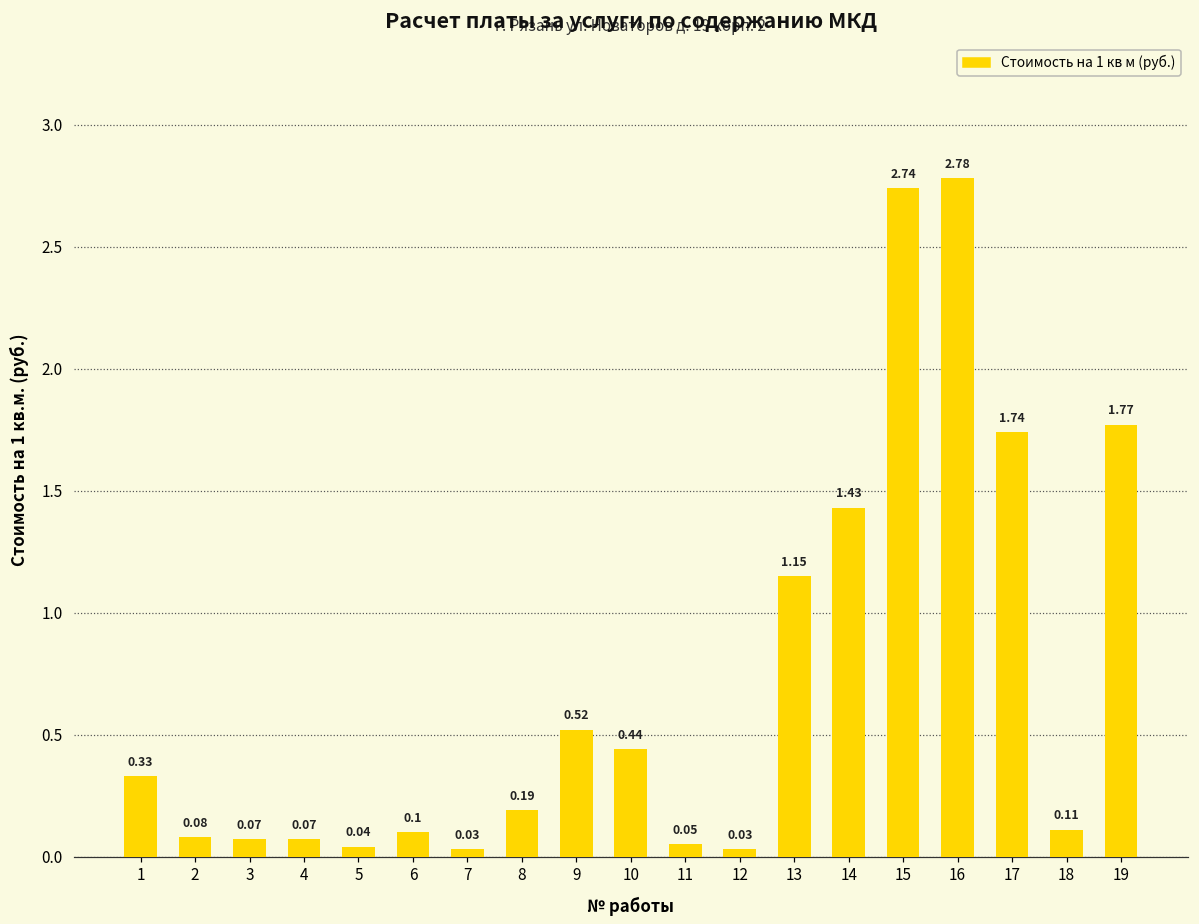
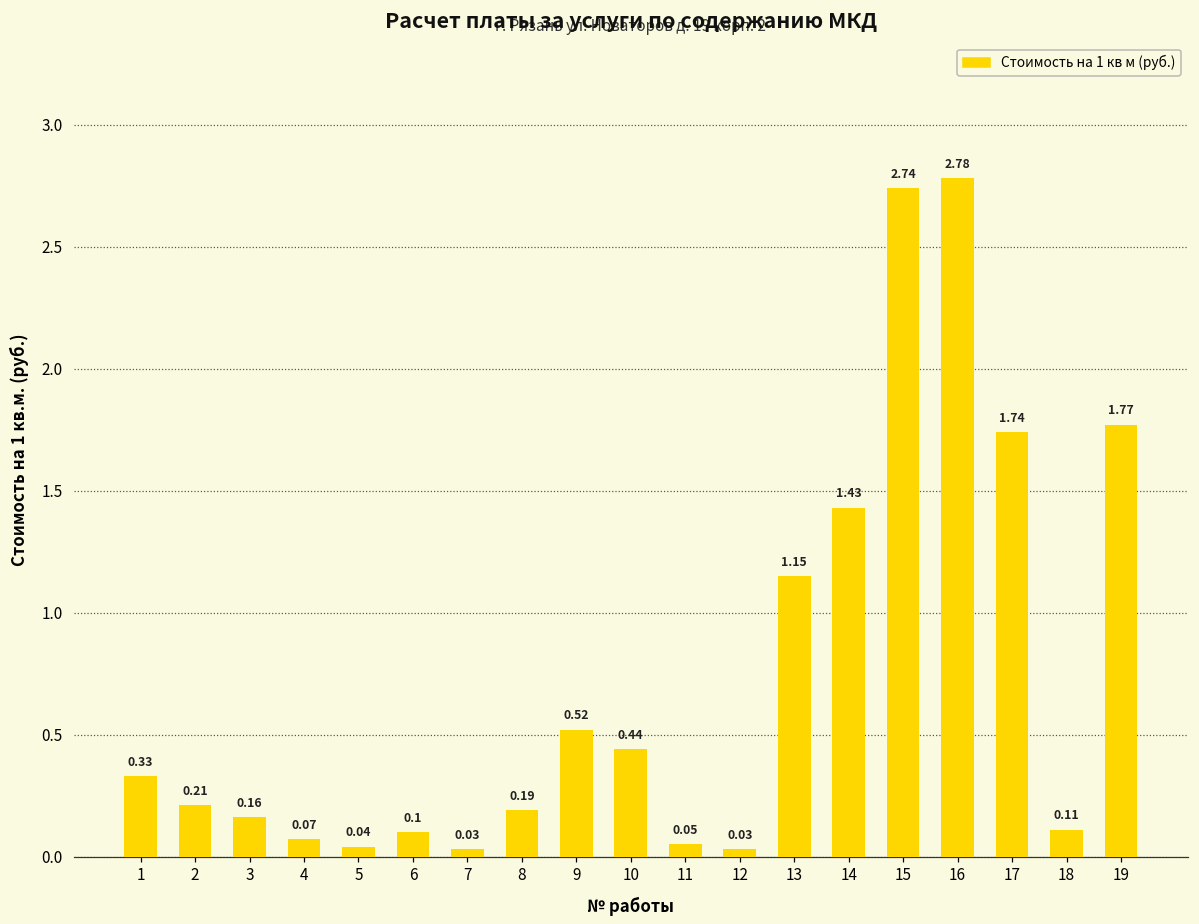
2: 0.08 -> 0.21
3: 0.07 -> 0.16
